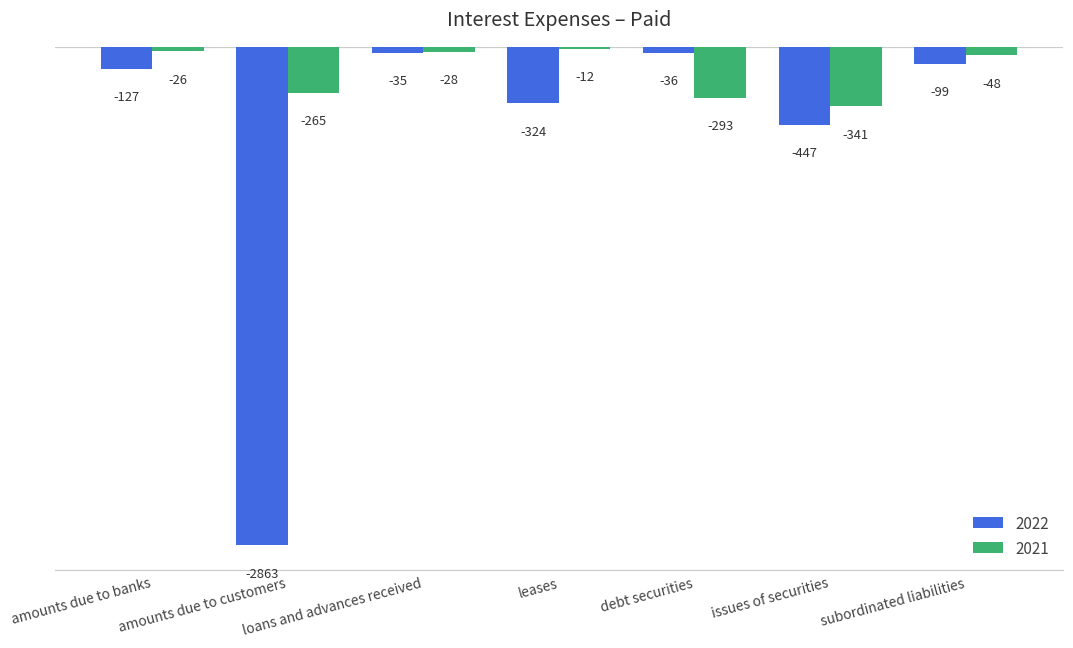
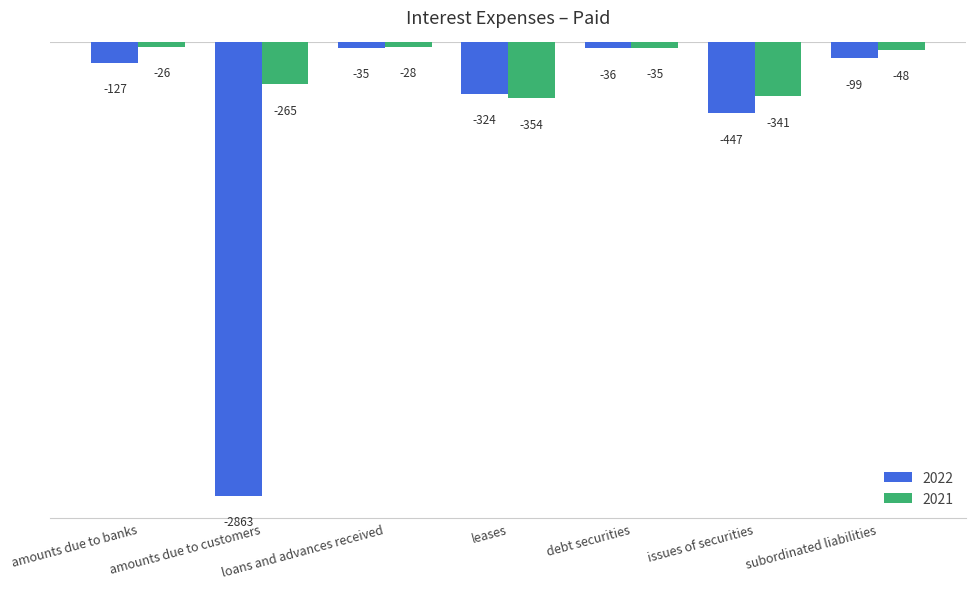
2021, leases: -12 -> -354
2021, debt securities: -293 -> -35
